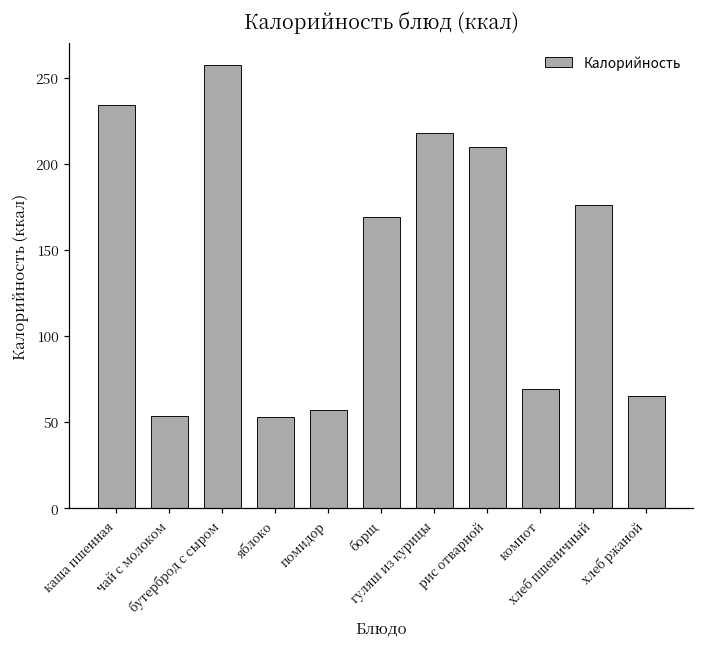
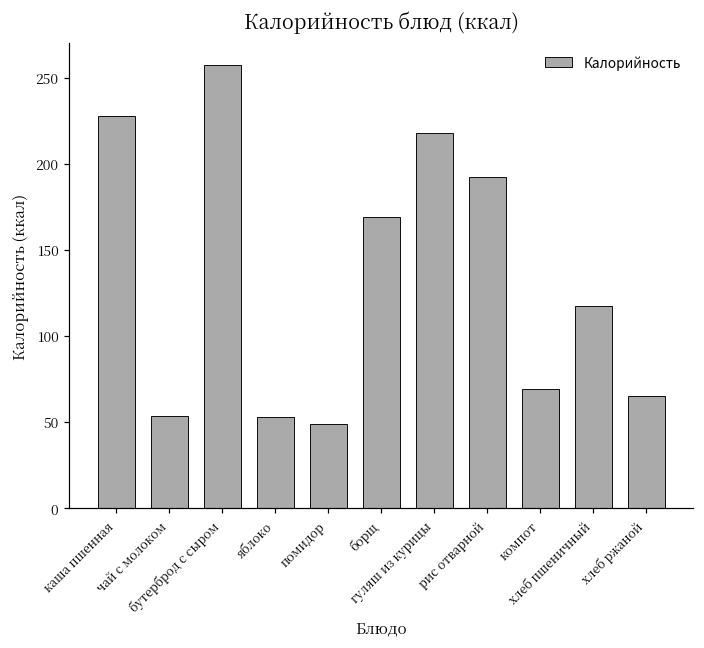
каша пшенная: 234 -> 228
помидор: 57 -> 49
рис отварной: 209 -> 192
хлеб пшеничный: 176 -> 117
